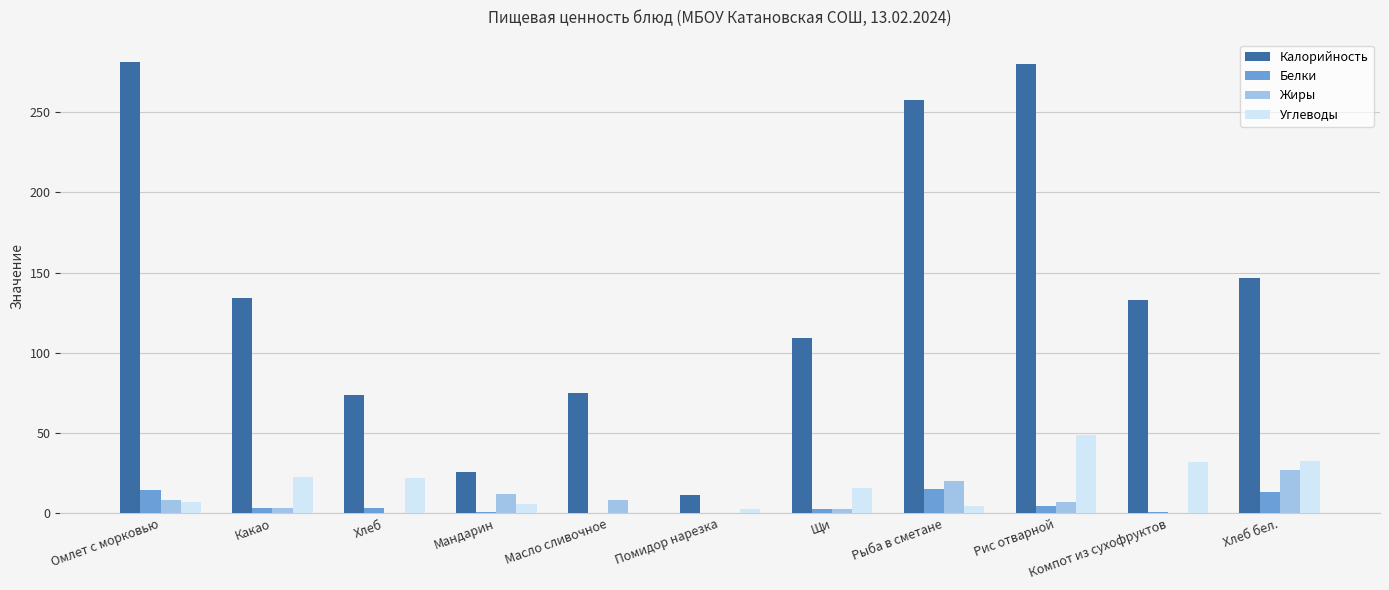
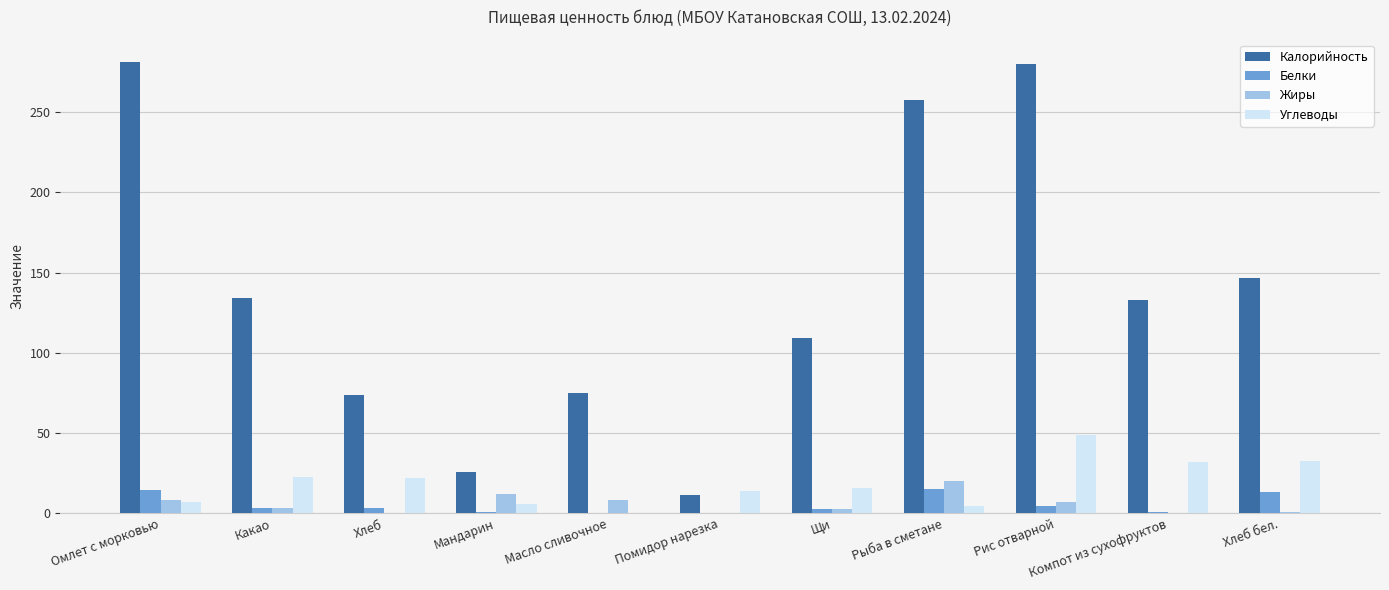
Углеводы, Помидор нарезка: 3 -> 14
Жиры, Хлеб бел.: 27 -> 1
